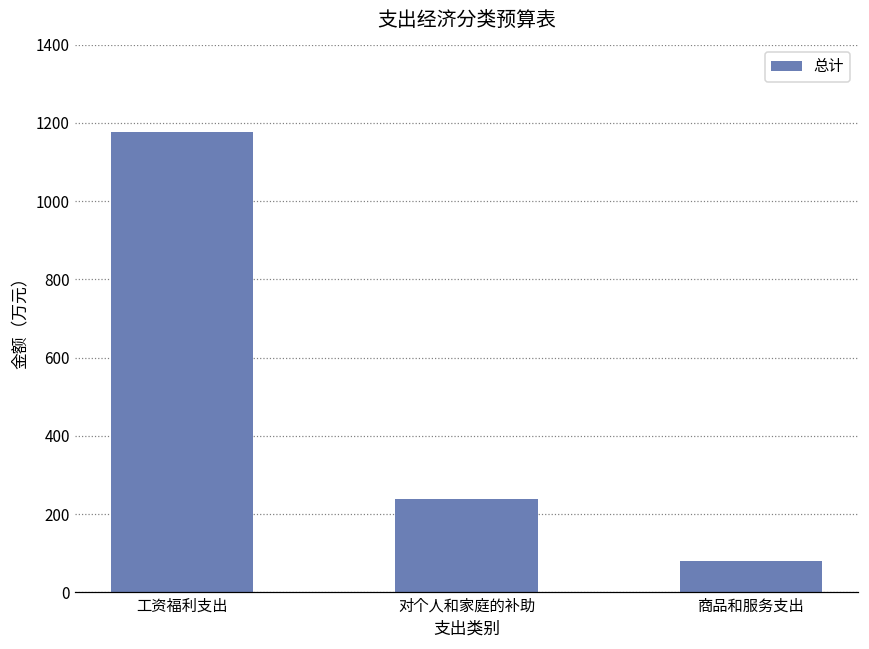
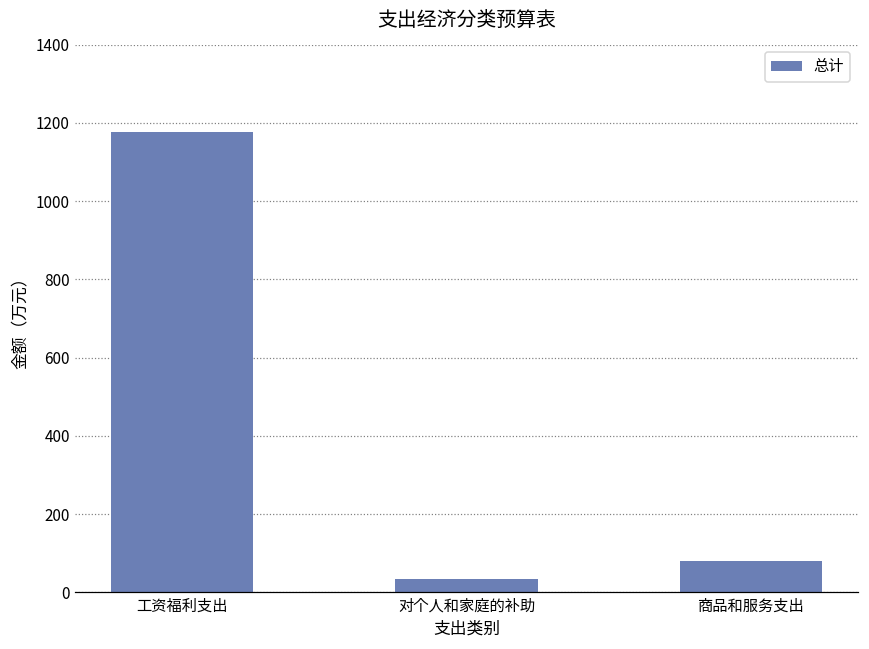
对个人和家庭的补助: 240 -> 40
